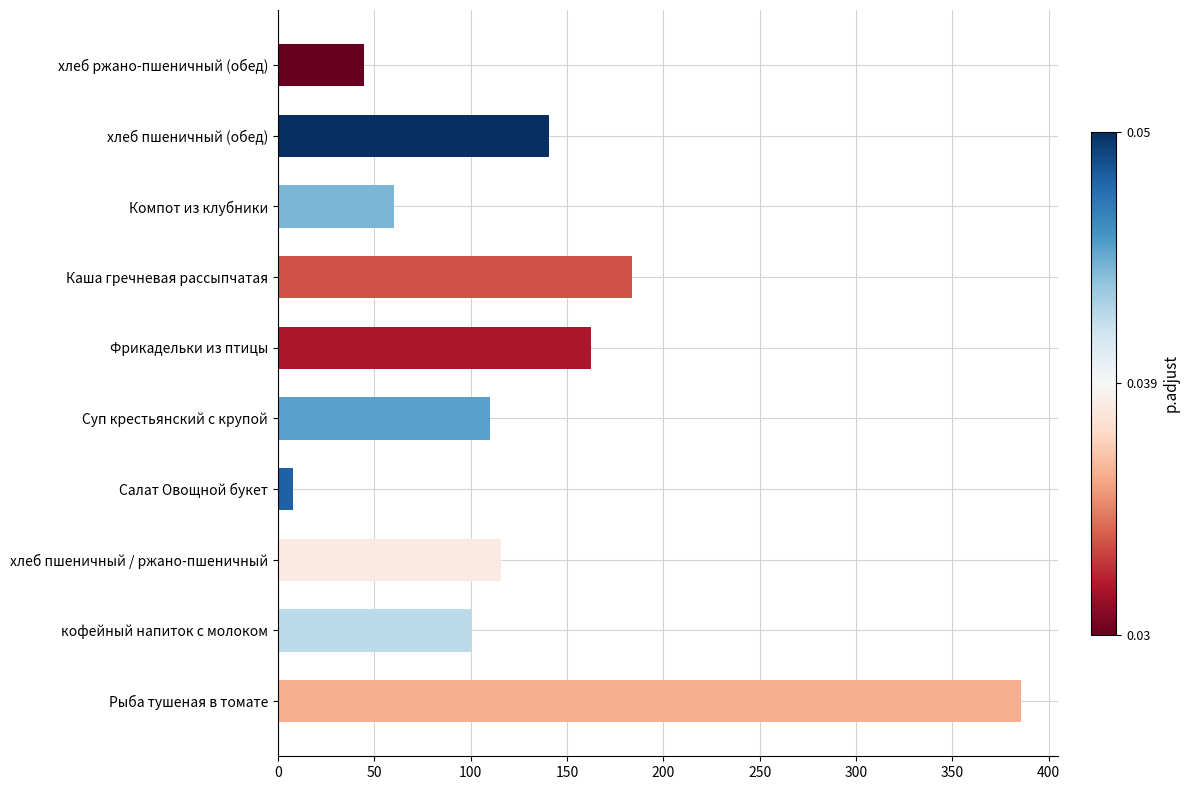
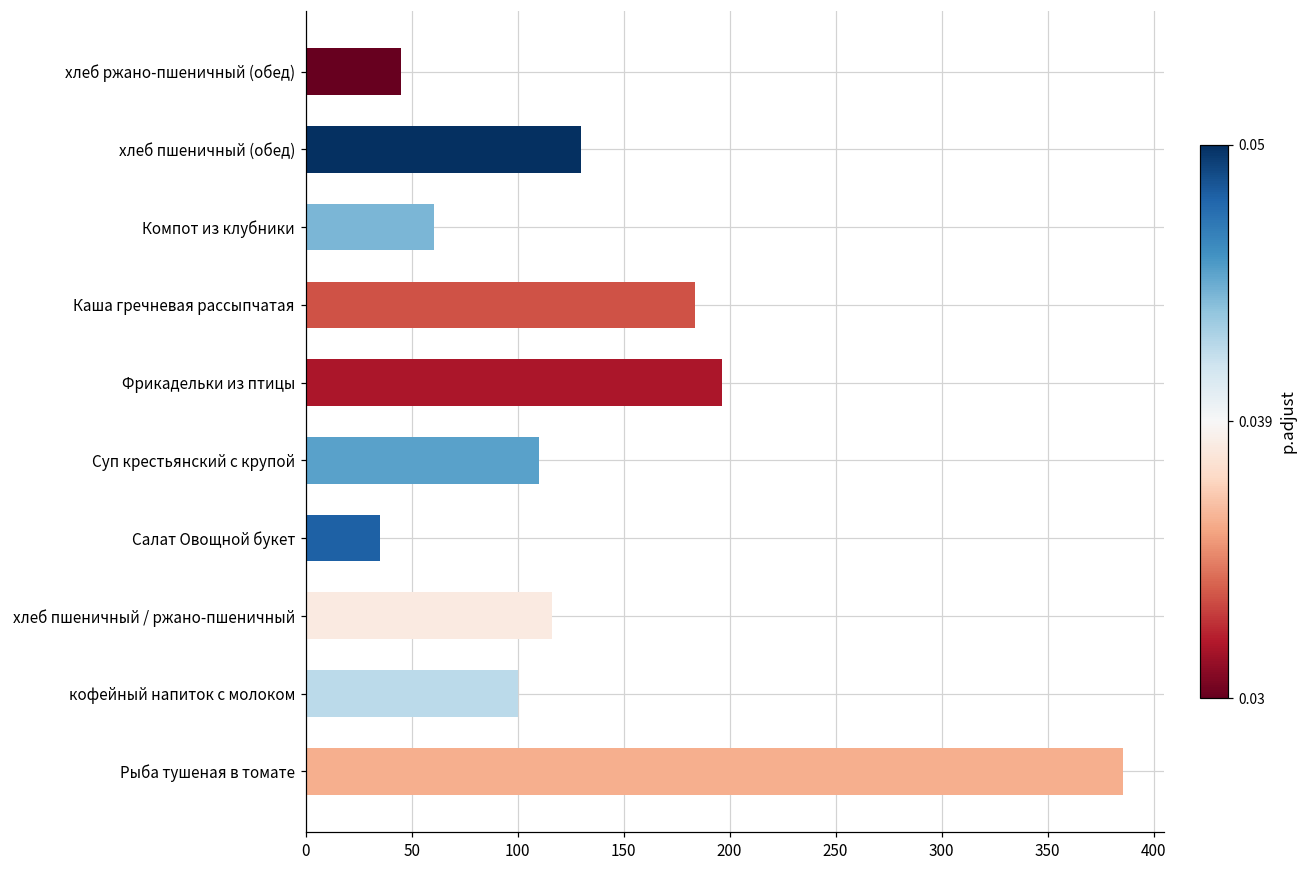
хлеб пшеничный (обед): 141 -> 130
Фрикадельки из птицы: 163 -> 196
Салат Овощной букет: 8 -> 35
